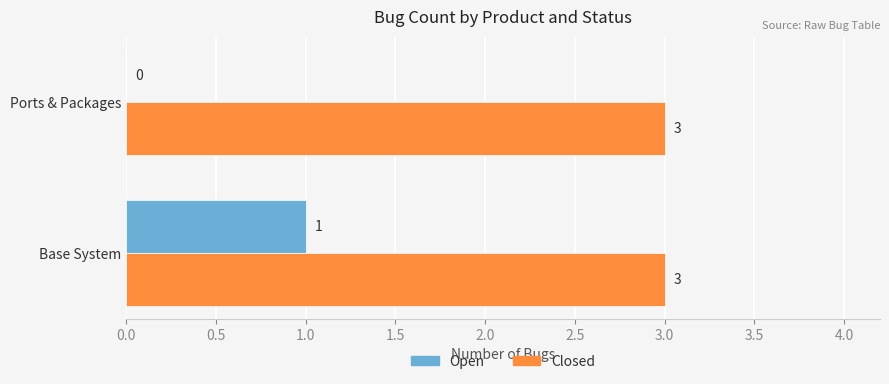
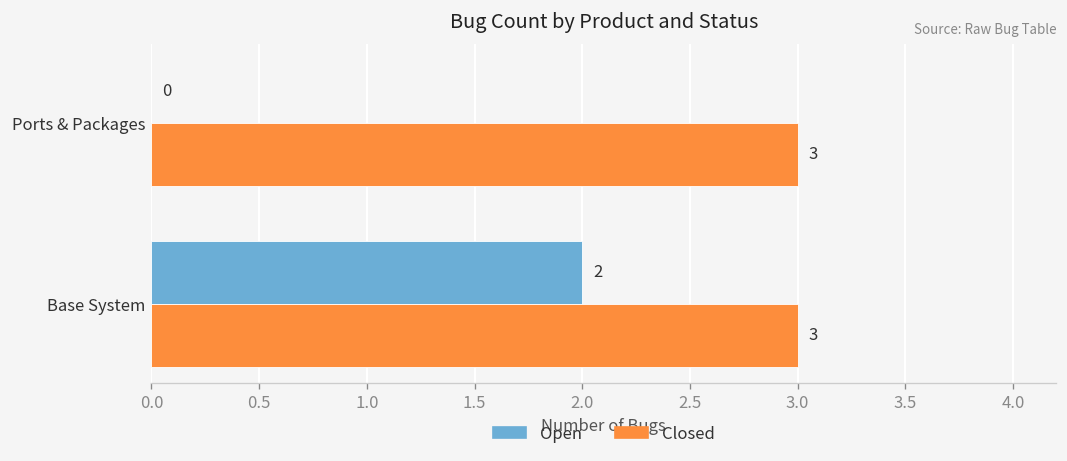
Open, Base System: 1 -> 2
